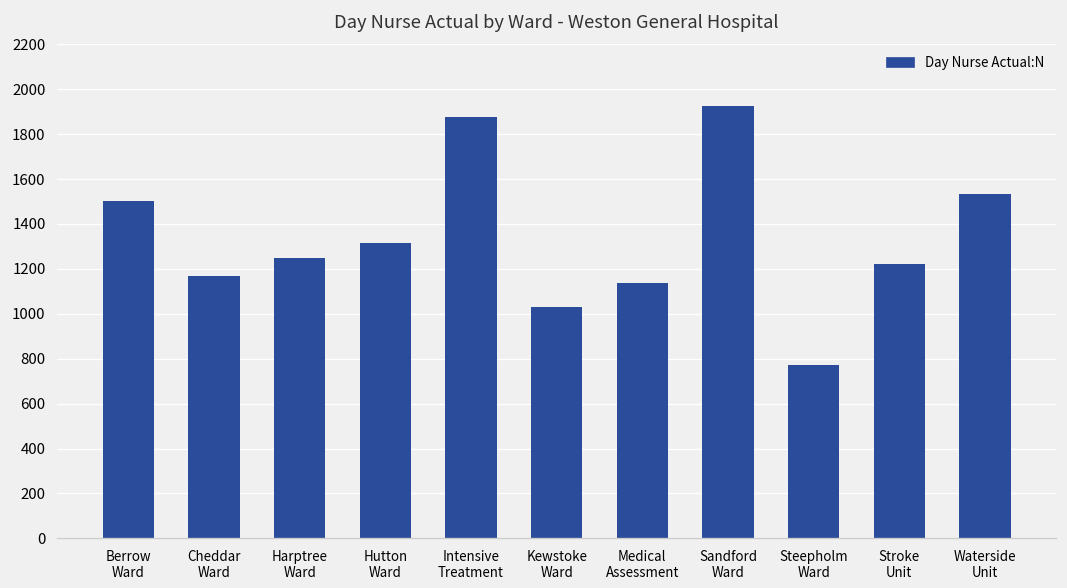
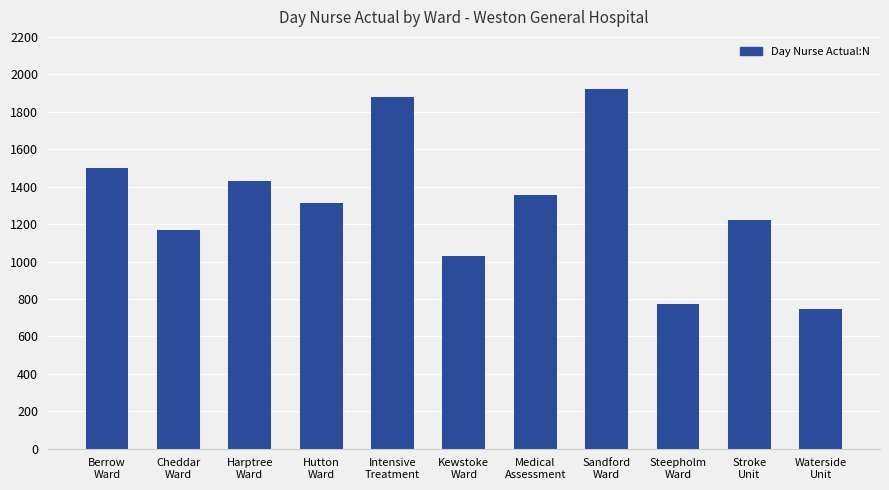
Harptree Ward: 1250 -> 1430
Medical Assessment: 1140 -> 1360
Waterside Unit: 1530 -> 750
